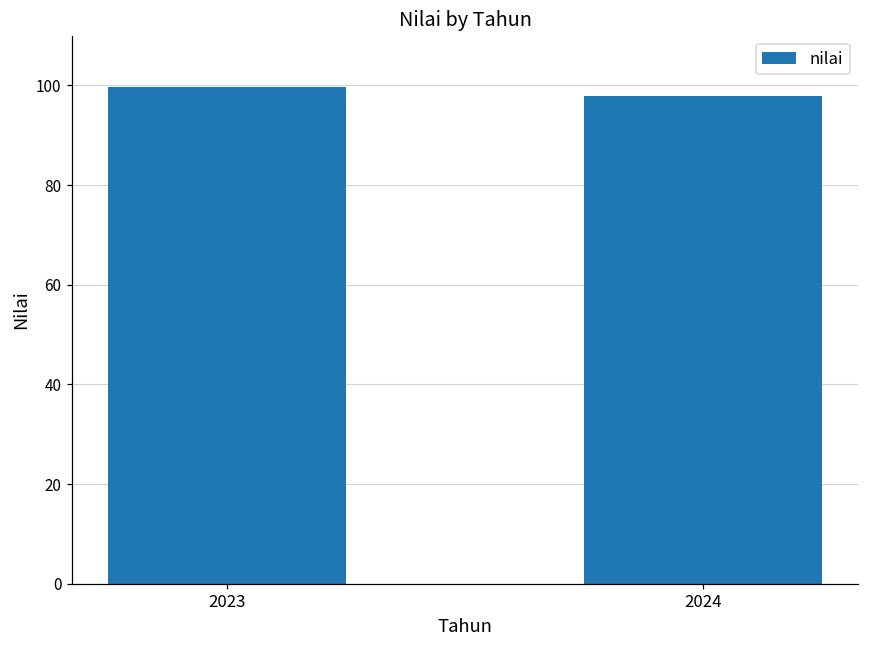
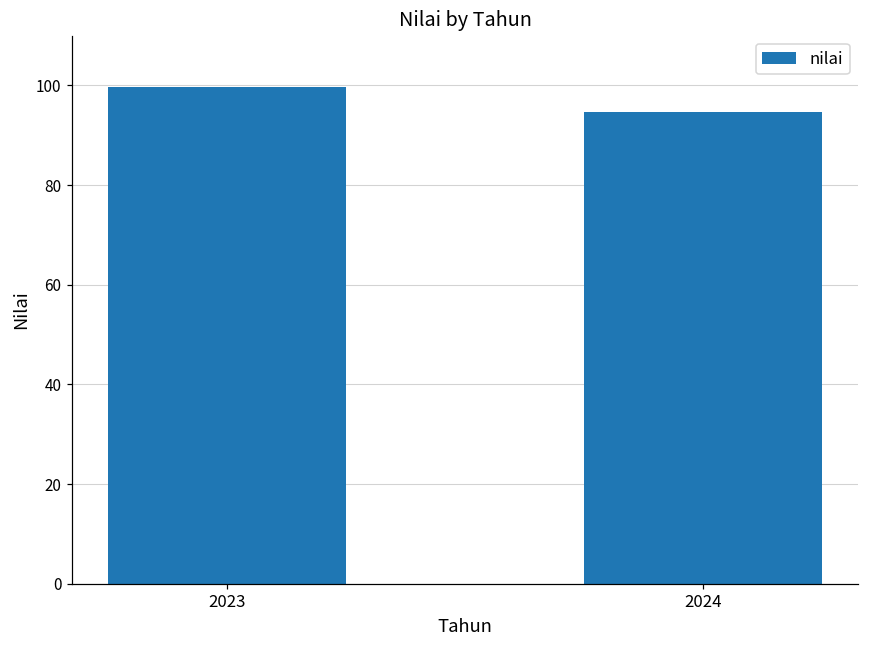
2024: 98 -> 95
